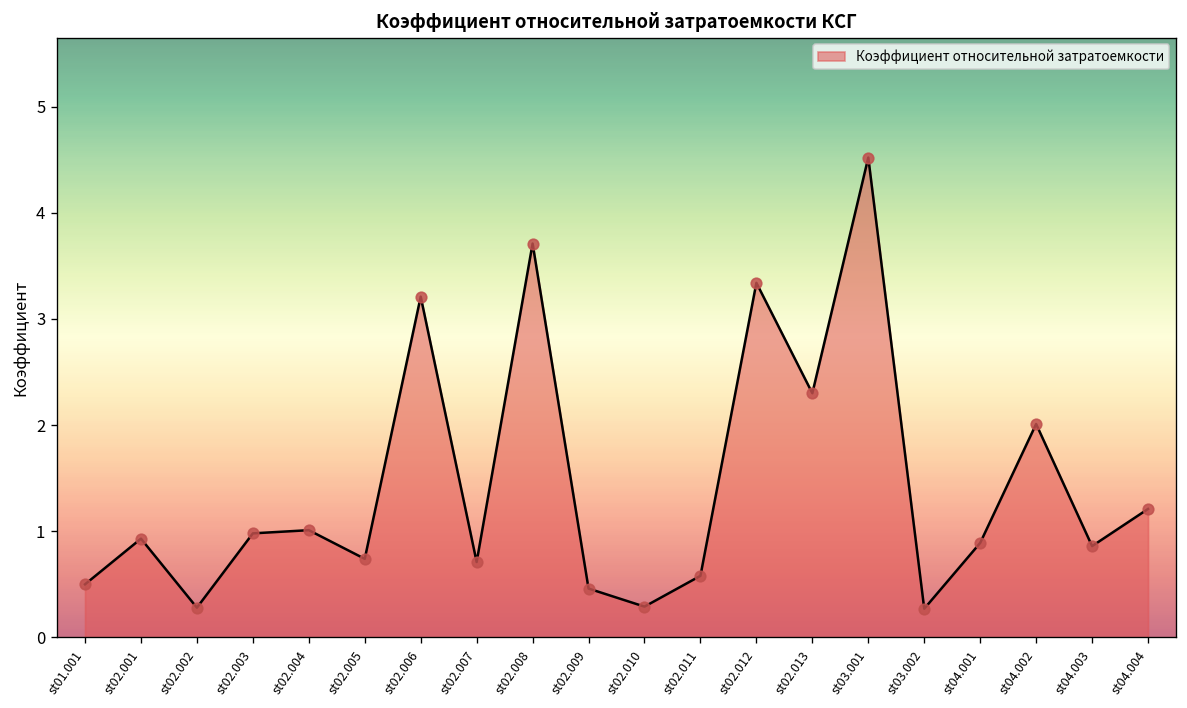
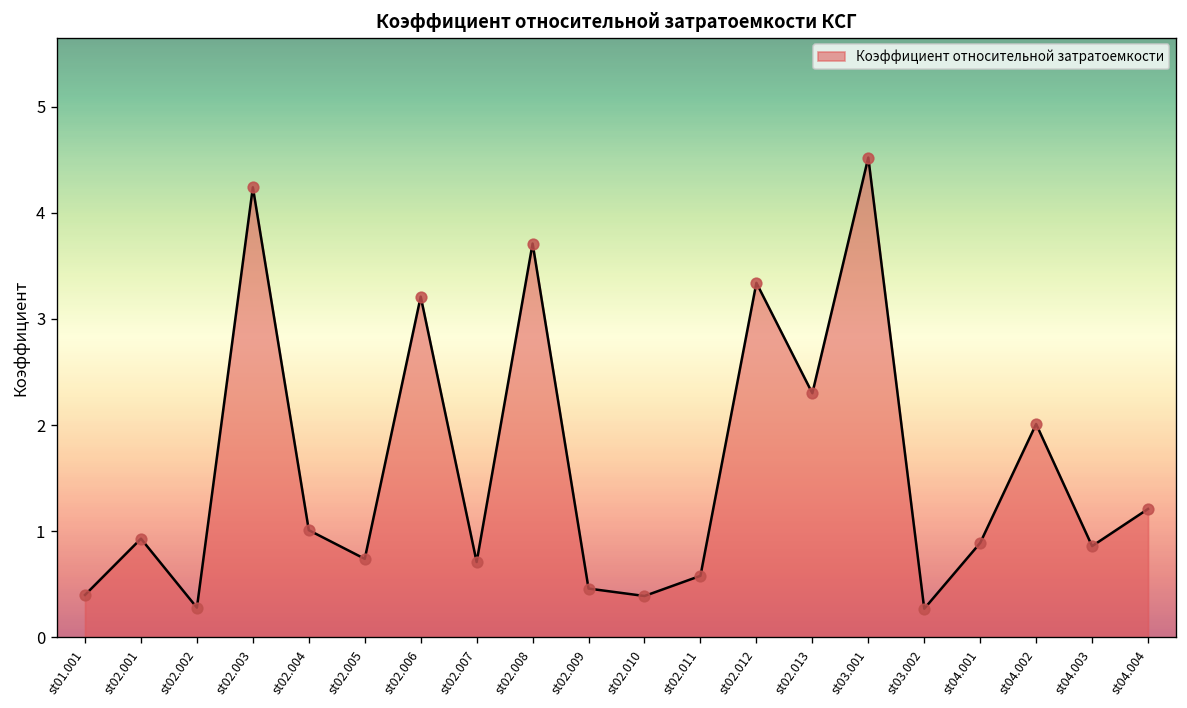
st01.001: 0.5 -> 0.4
st02.003: 1.0 -> 4.2
st02.010: 0.3 -> 0.4
